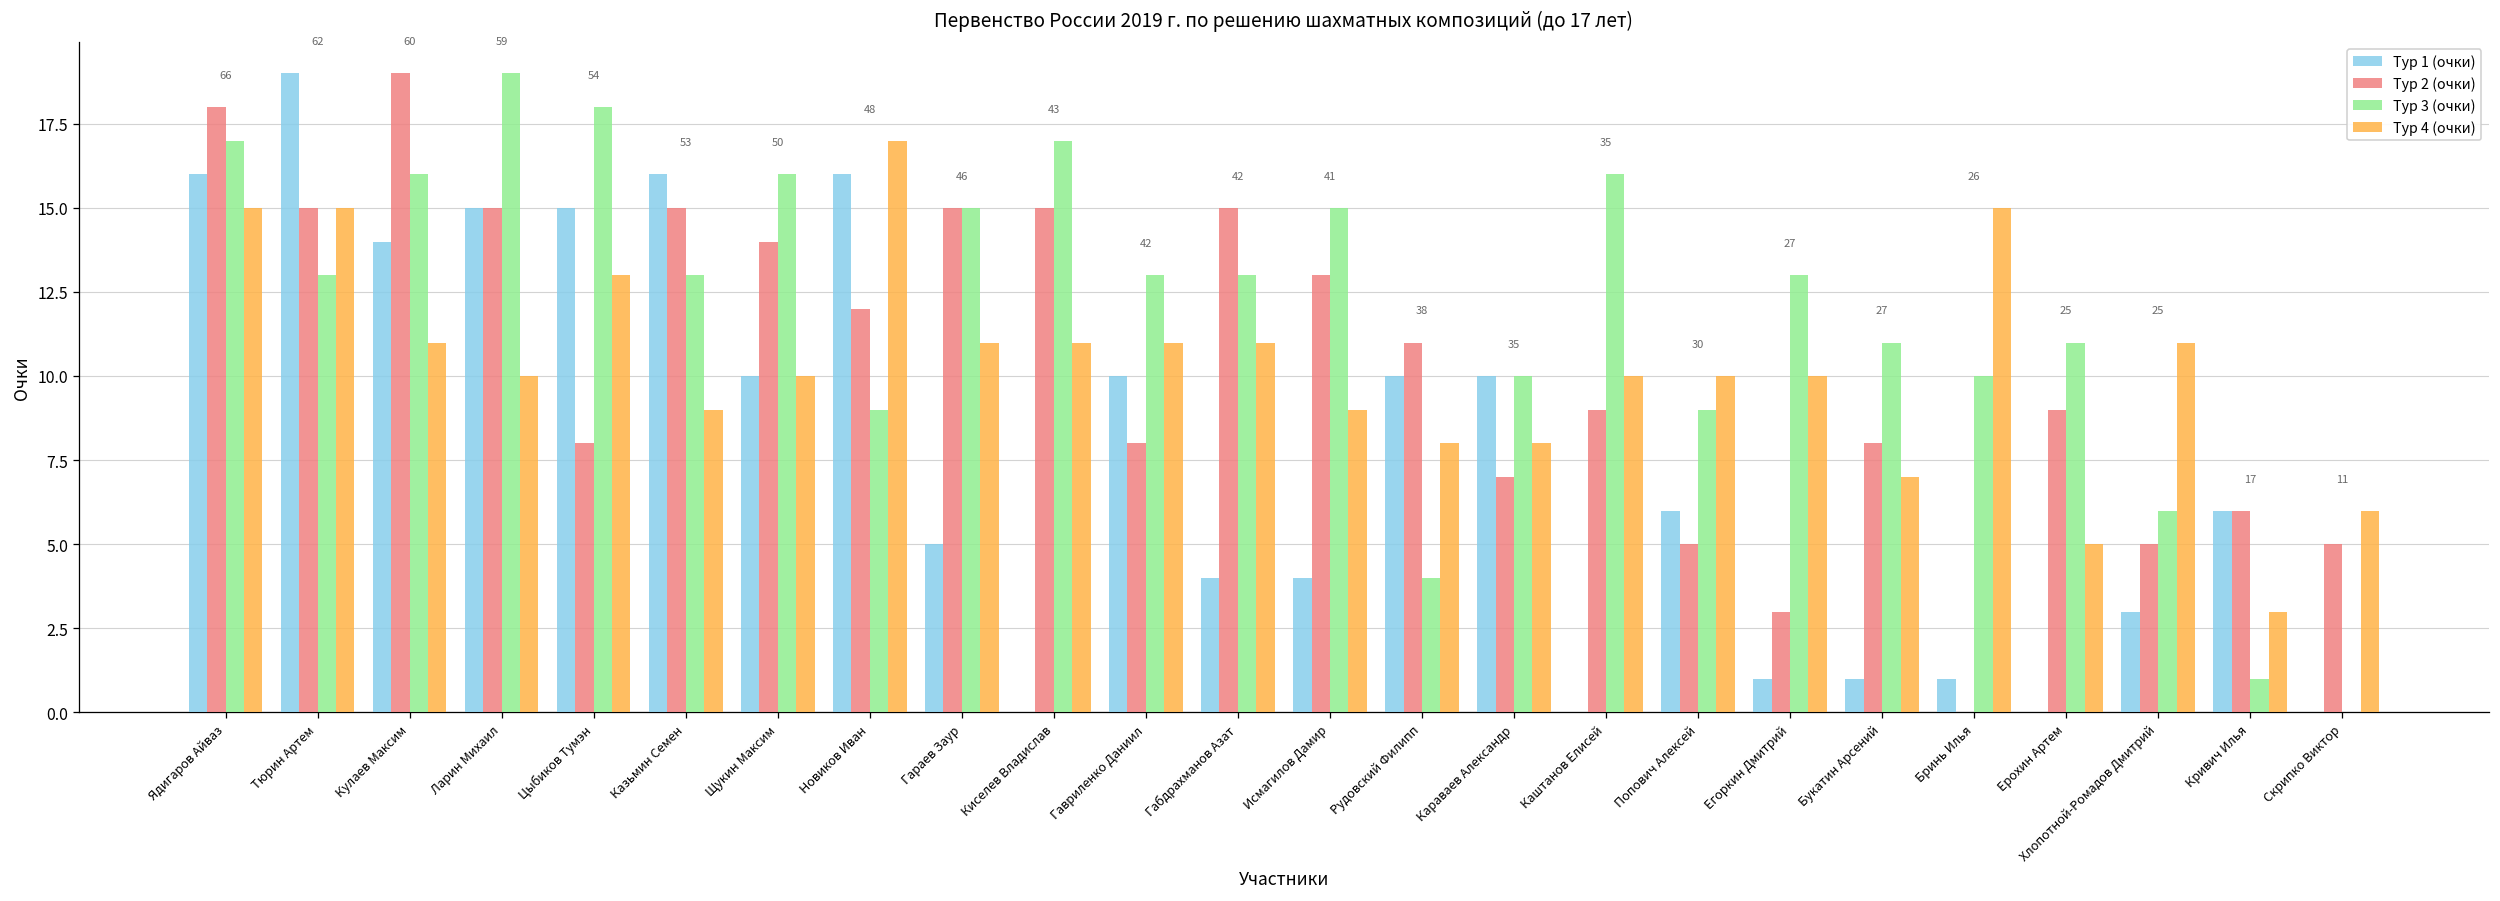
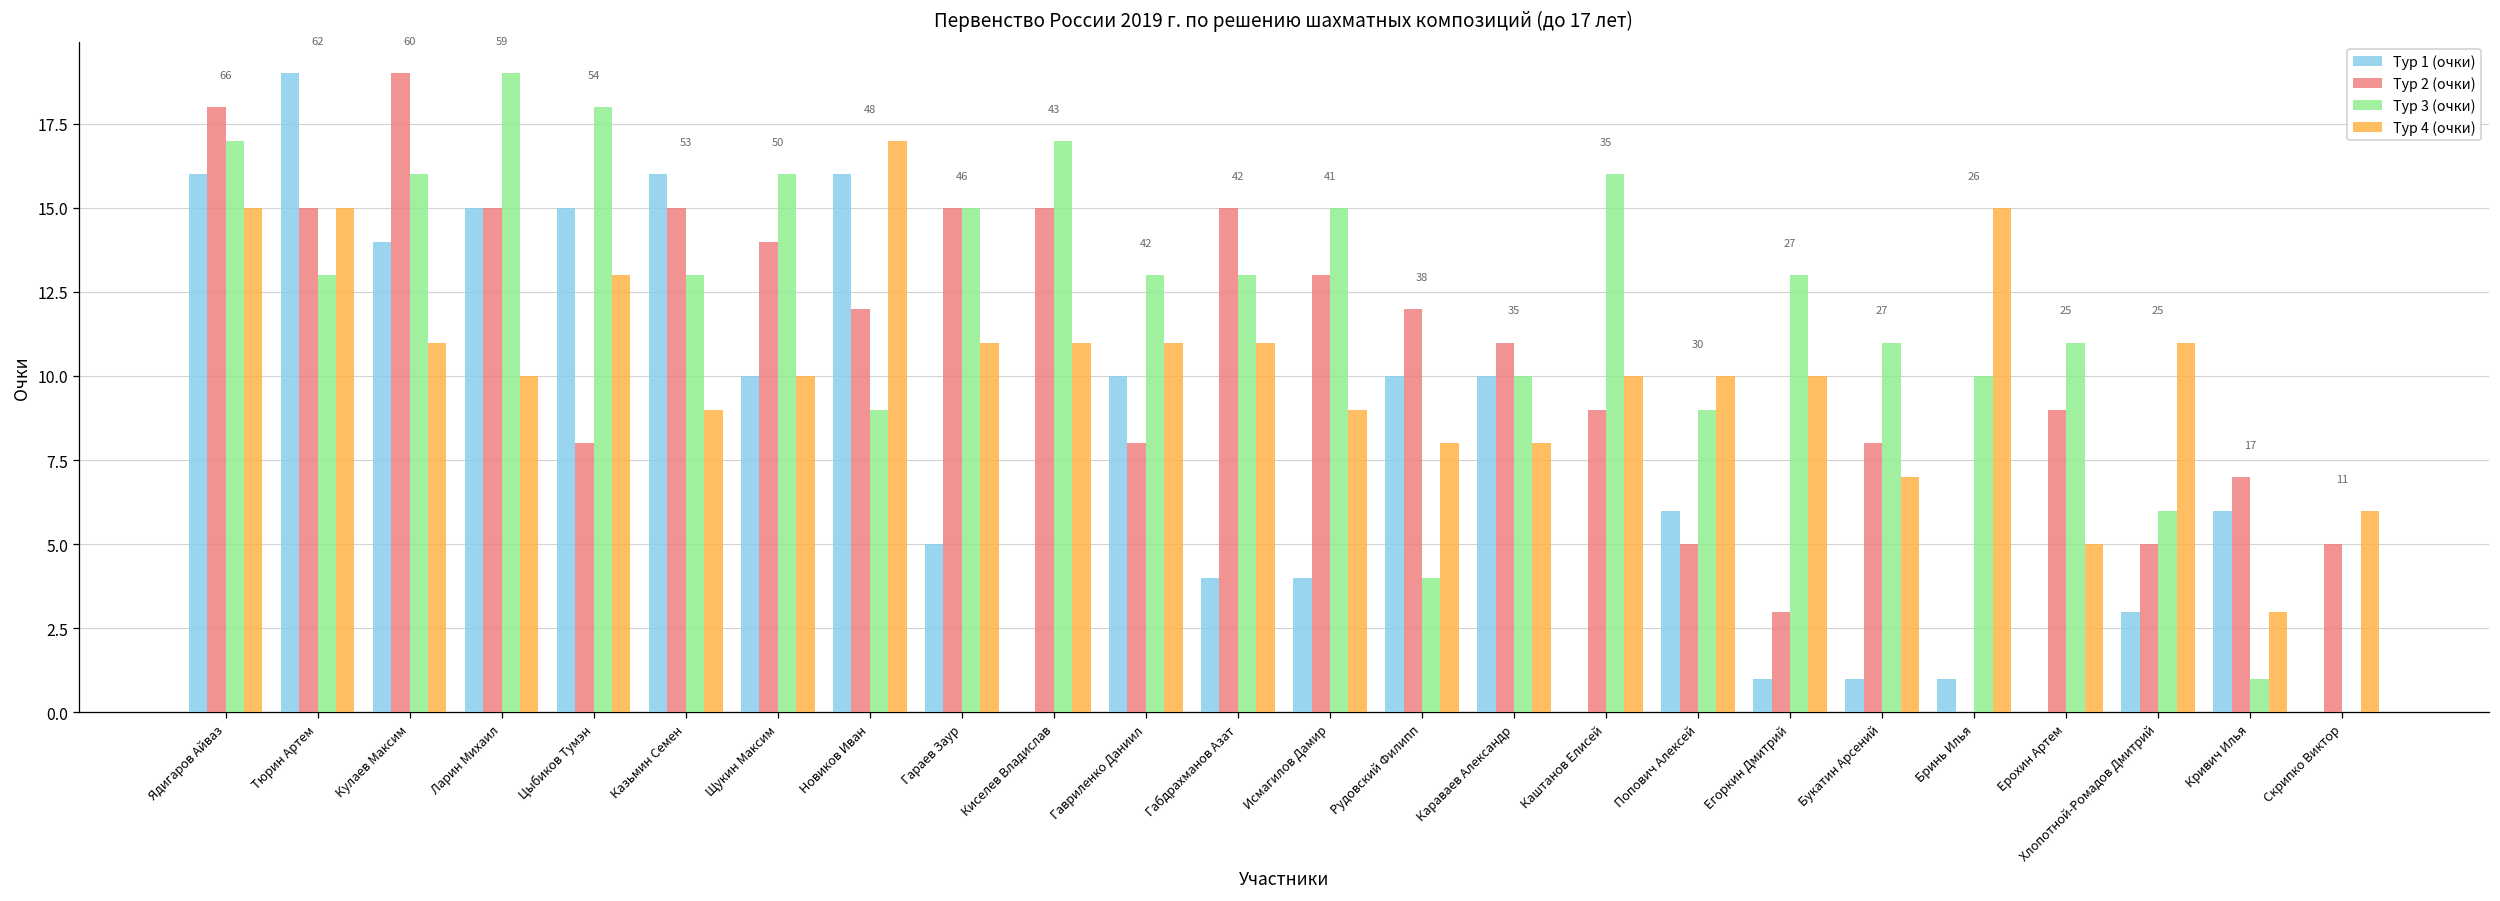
Тур 2 (очки), Рудовский Филипп: 11 -> 12
Тур 2 (очки), Караваев Александр: 7 -> 11
Тур 2 (очки), Кривич Илья: 6 -> 7
